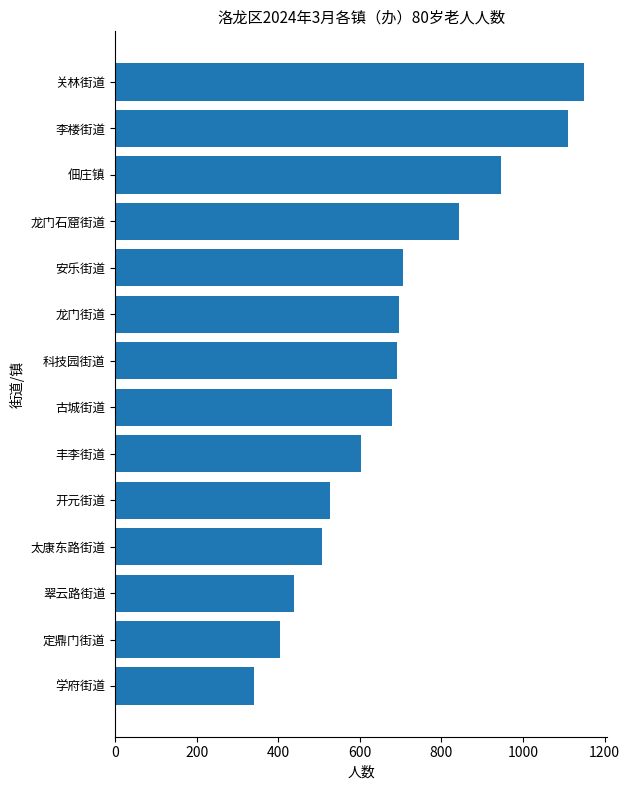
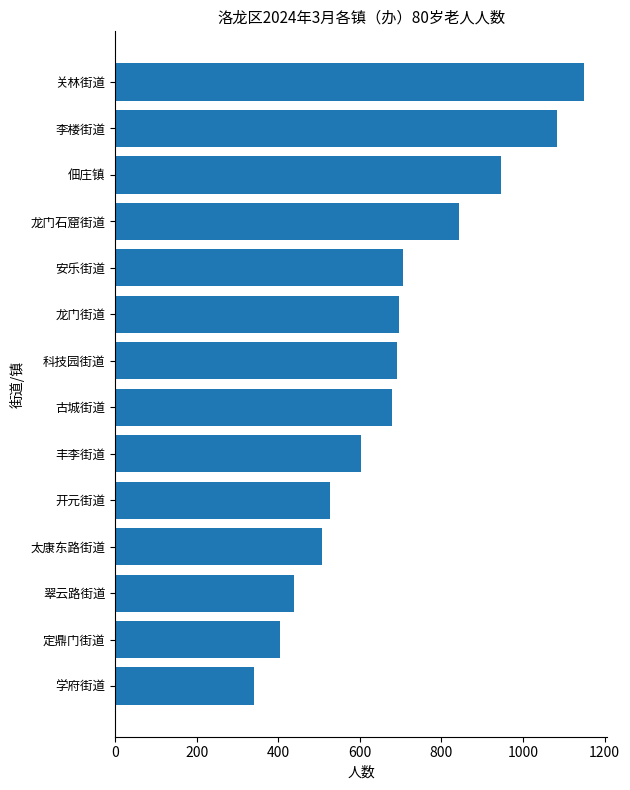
李楼街道: 1110 -> 1080
